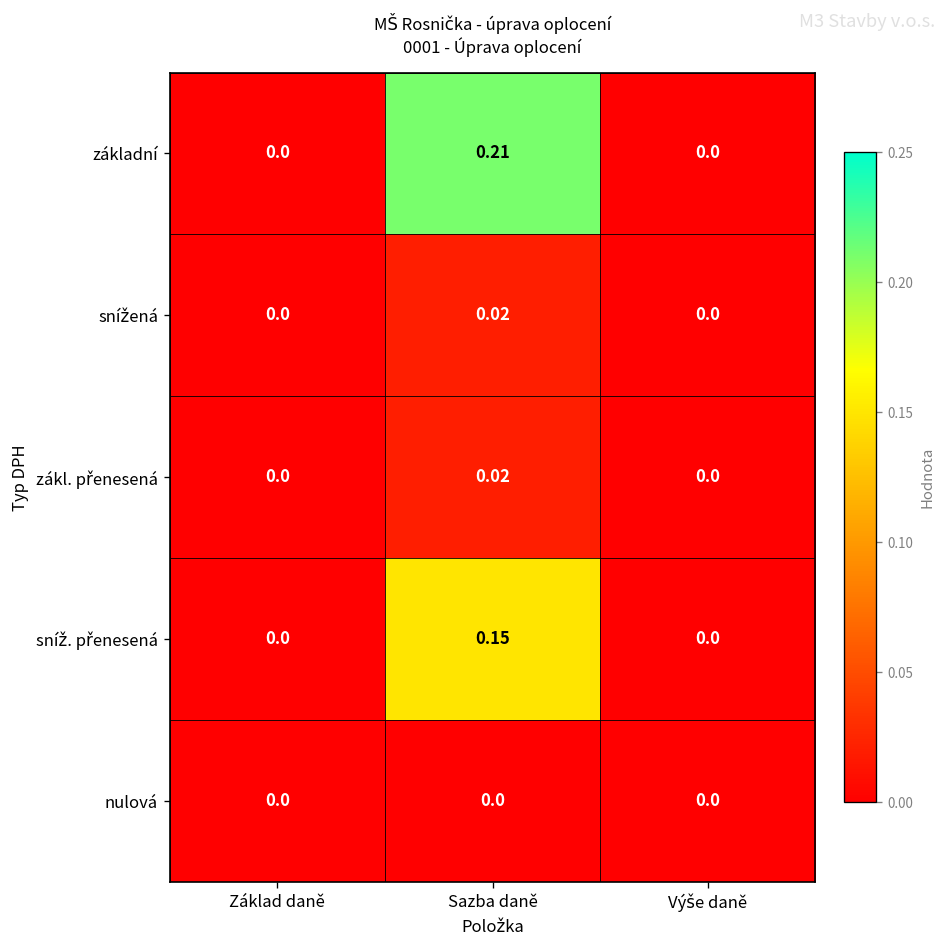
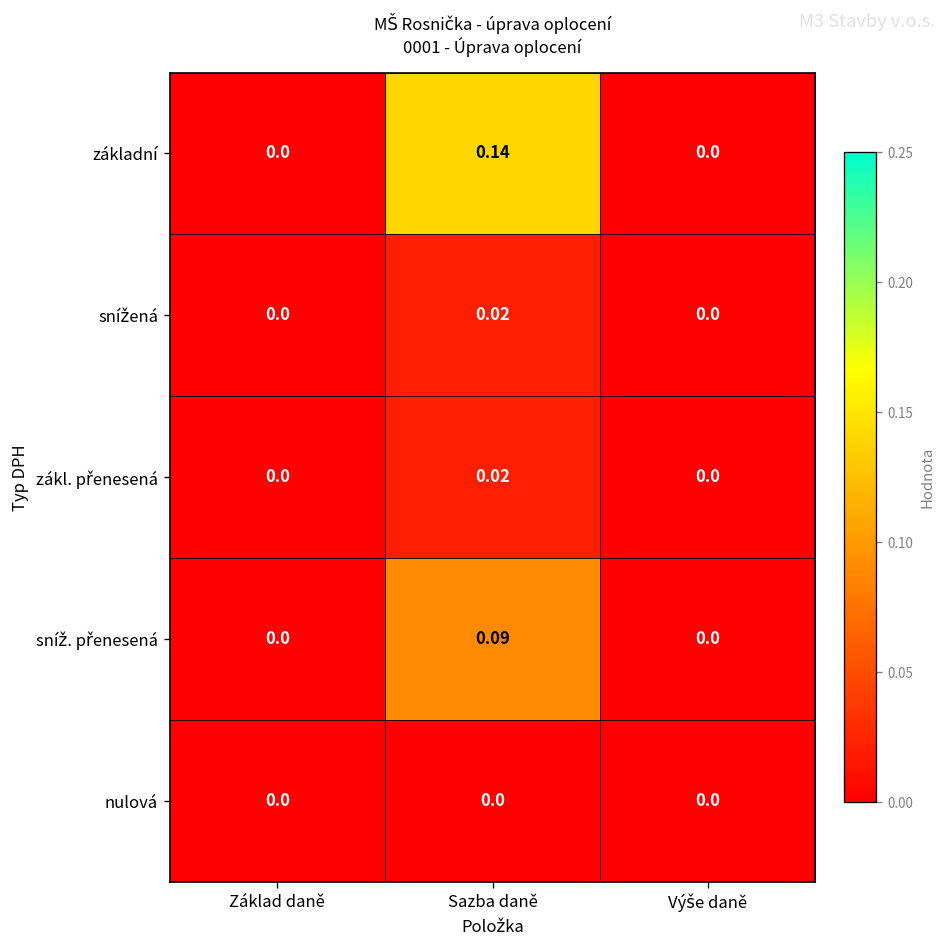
základní, Sazba daně: 0.21 -> 0.14
sníž. přenesená, Sazba daně: 0.15 -> 0.09
